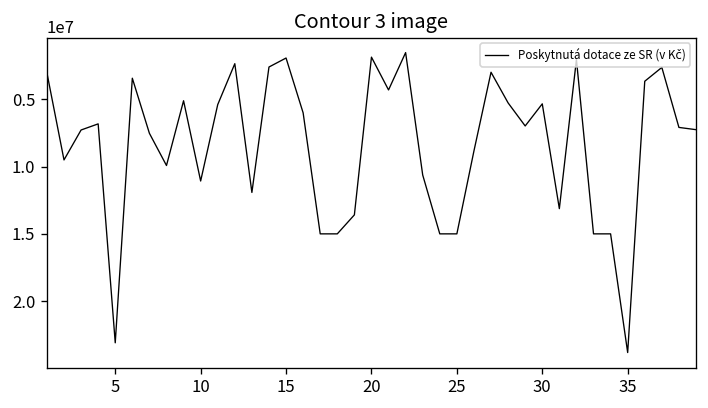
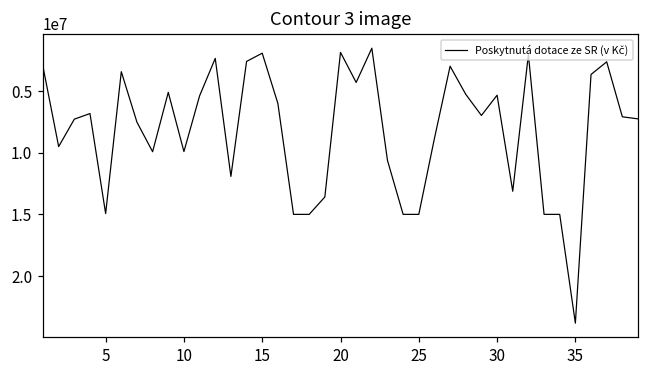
5: 23100000 -> 14900000
10: 11100000 -> 9900000
